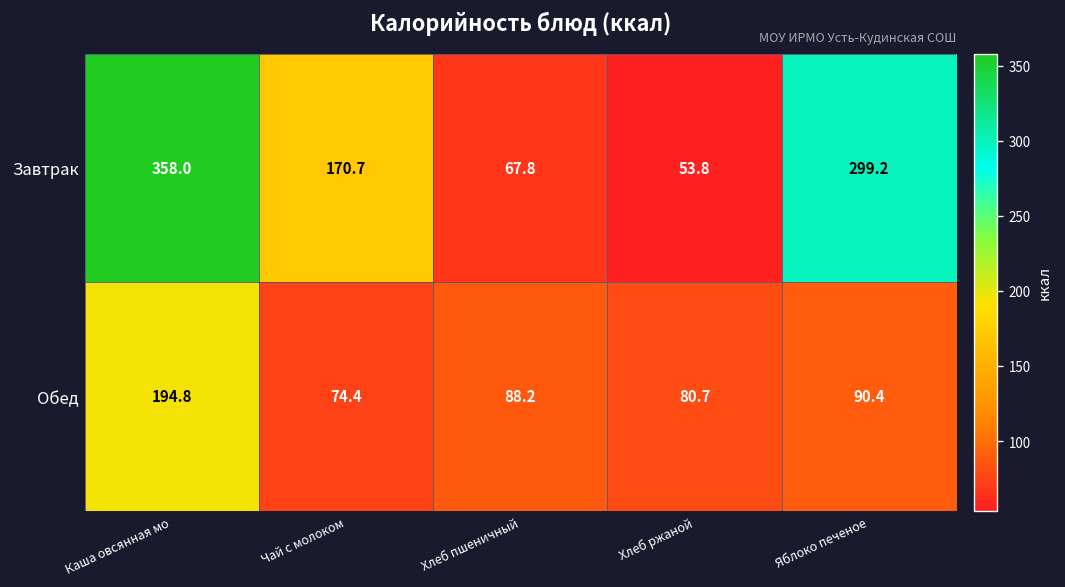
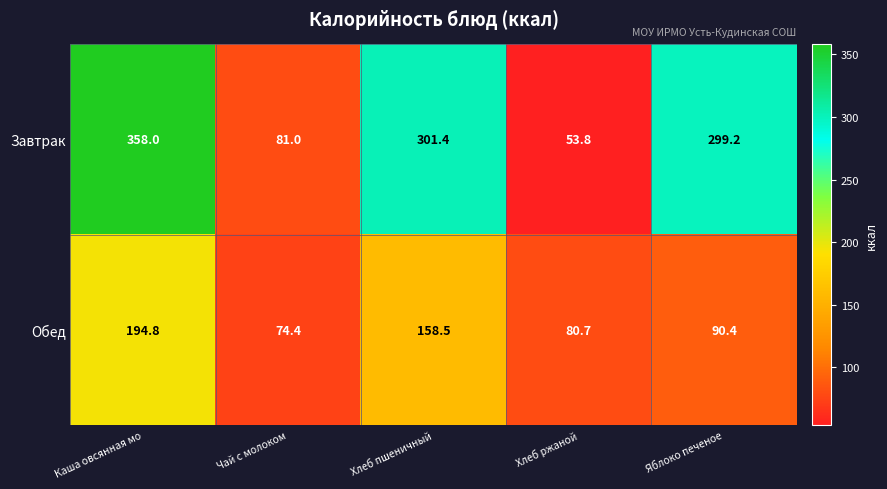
Завтрак, Чай с молоком: 170.7 -> 81.0
Завтрак, Хлеб пшеничный: 67.8 -> 301.4
Обед, Хлеб пшеничный: 88.2 -> 158.5
